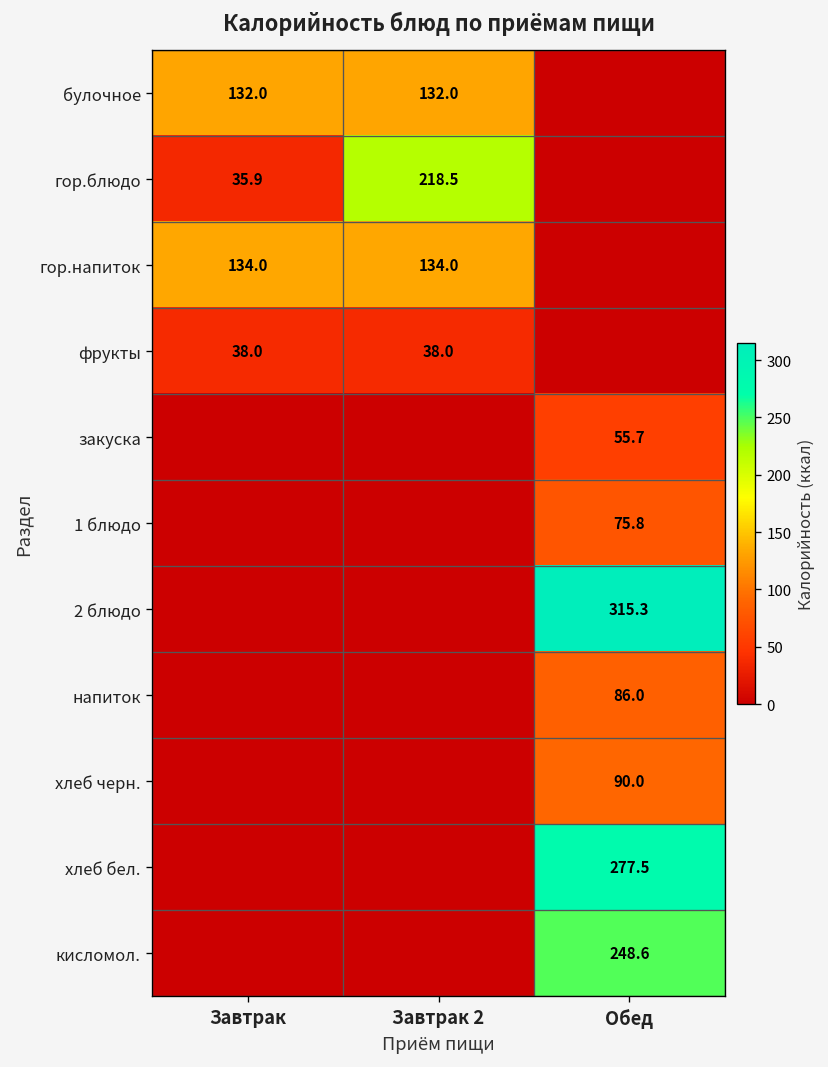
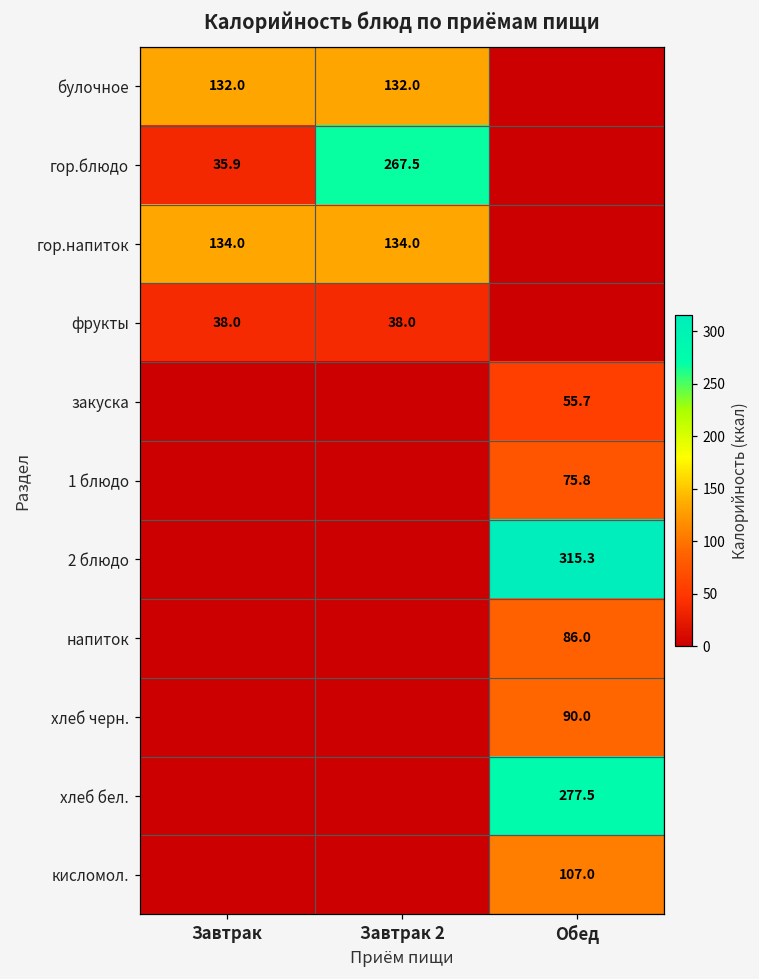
гор.блюдо, Завтрак 2: 218.5 -> 267.5
кисломол., Обед: 248.6 -> 107.0
